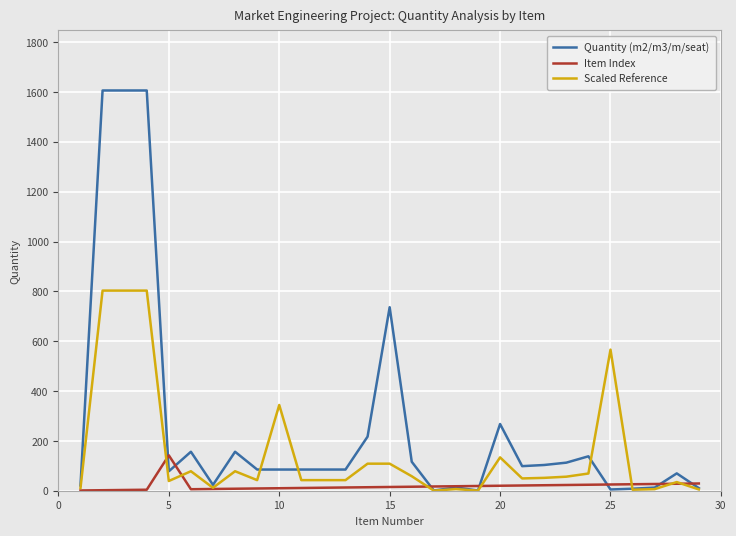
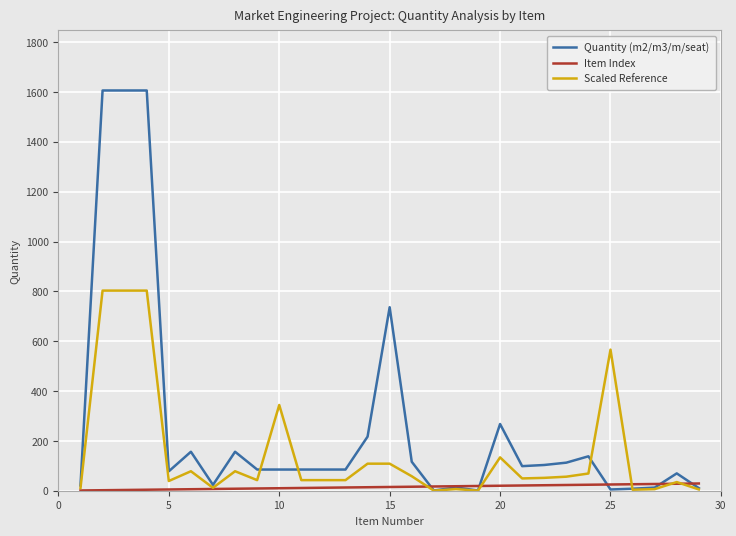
Item Index, 5: 140 -> 10
